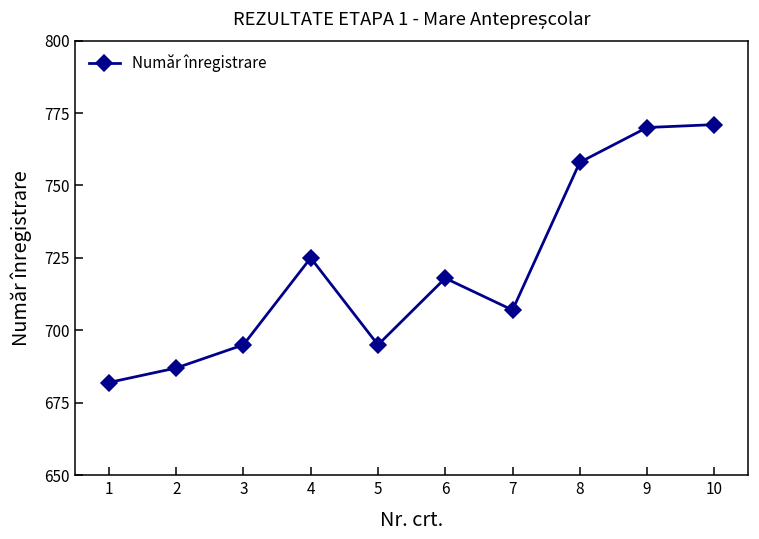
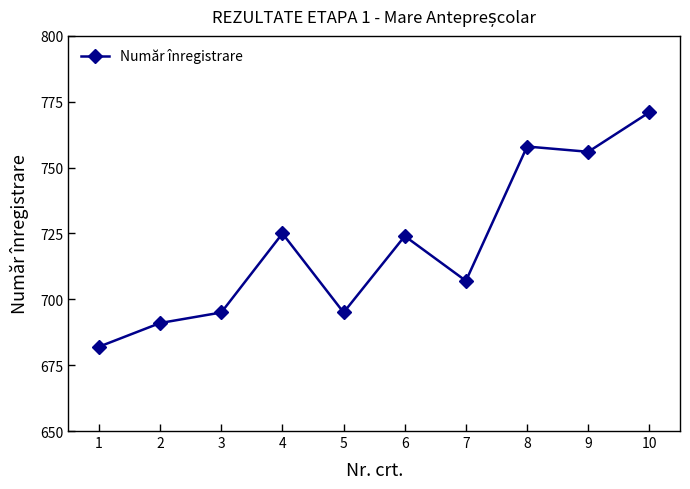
2: 687 -> 691
6: 718 -> 724
9: 770 -> 756
